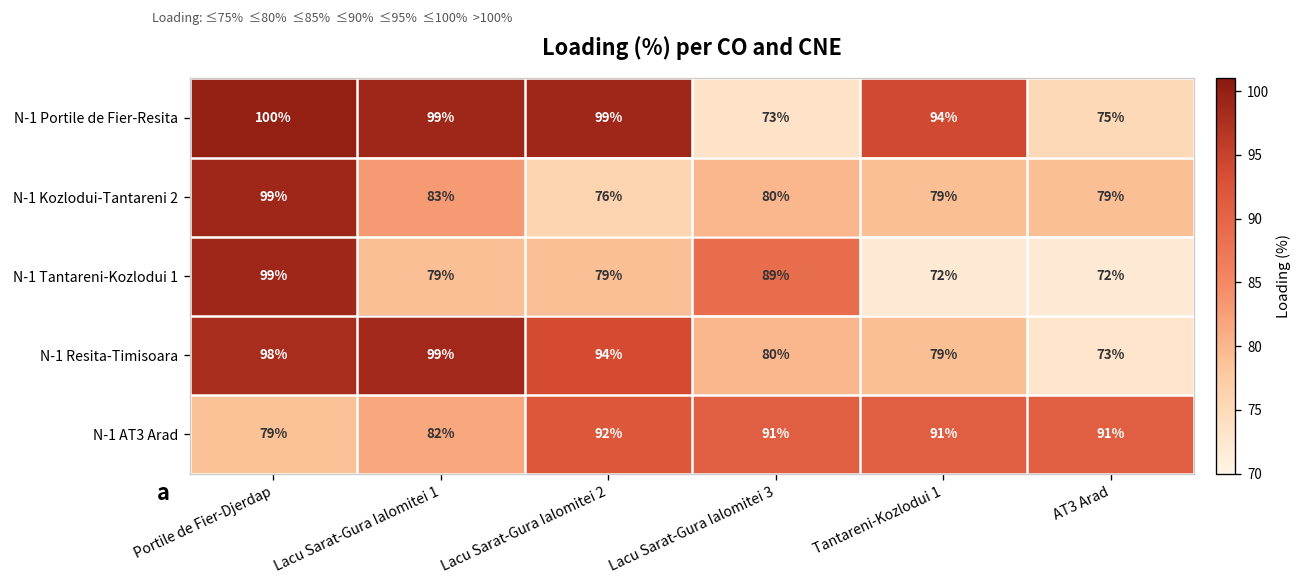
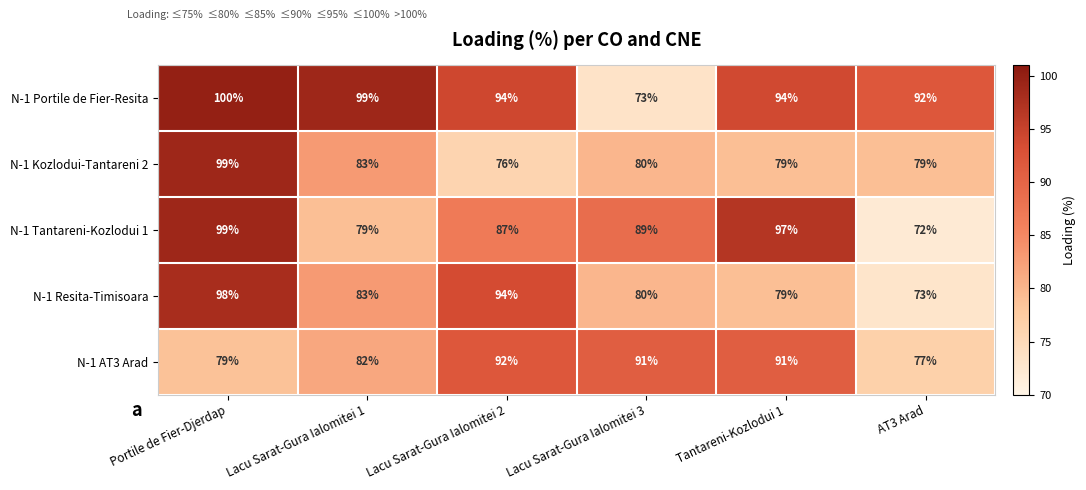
N-1 Portile de Fier-Resita, Lacu Sarat-Gura Ialomitei 2: 99% -> 94%
N-1 Portile de Fier-Resita, AT3 Arad: 75% -> 92%
N-1 Tantareni-Kozlodui 1, Lacu Sarat-Gura Ialomitei 2: 79% -> 87%
N-1 Tantareni-Kozlodui 1, Tantareni-Kozlodui 1: 72% -> 97%
N-1 Resita-Timisoara, Lacu Sarat-Gura Ialomitei 1: 99% -> 83%
N-1 AT3 Arad, AT3 Arad: 91% -> 77%
